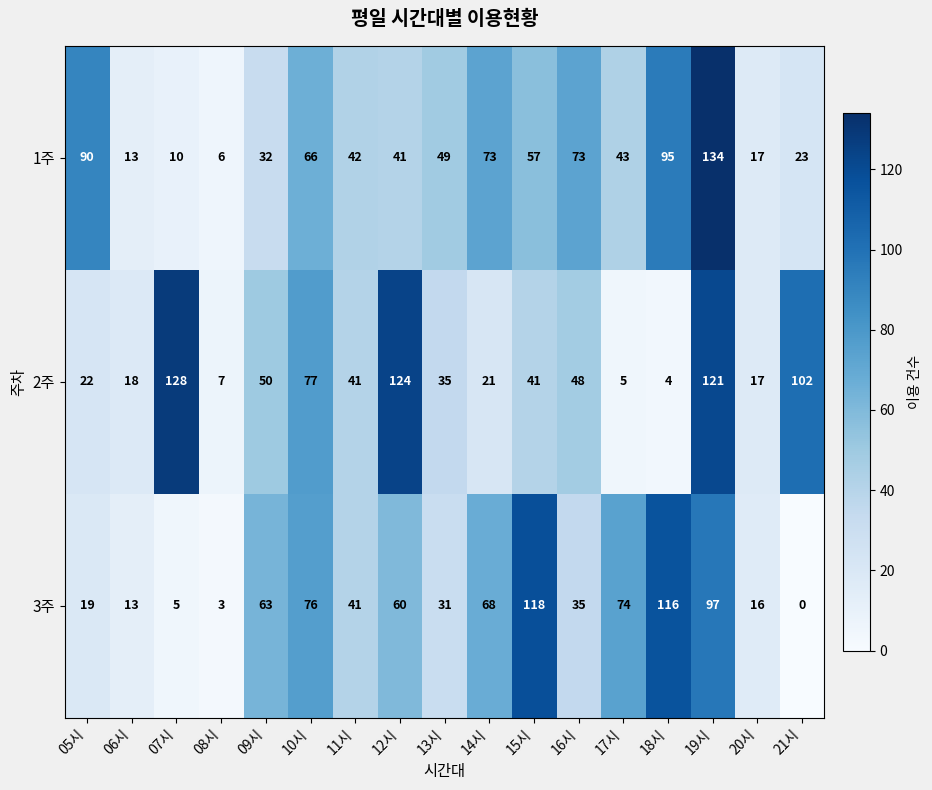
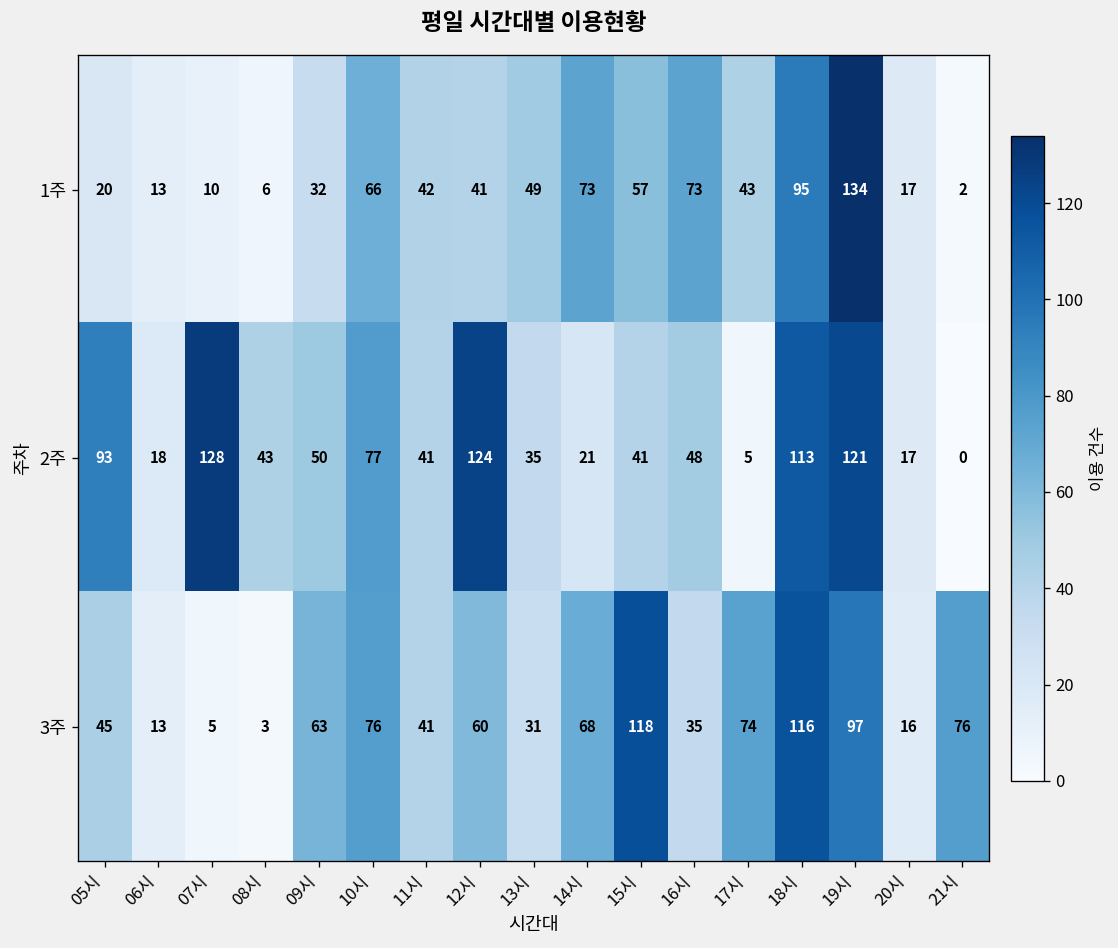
1주, 05시: 90 -> 20
1주, 21시: 23 -> 2
2주, 05시: 22 -> 93
2주, 08시: 7 -> 43
2주, 18시: 4 -> 113
2주, 21시: 102 -> 0
3주, 05시: 19 -> 45
3주, 21시: 0 -> 76
